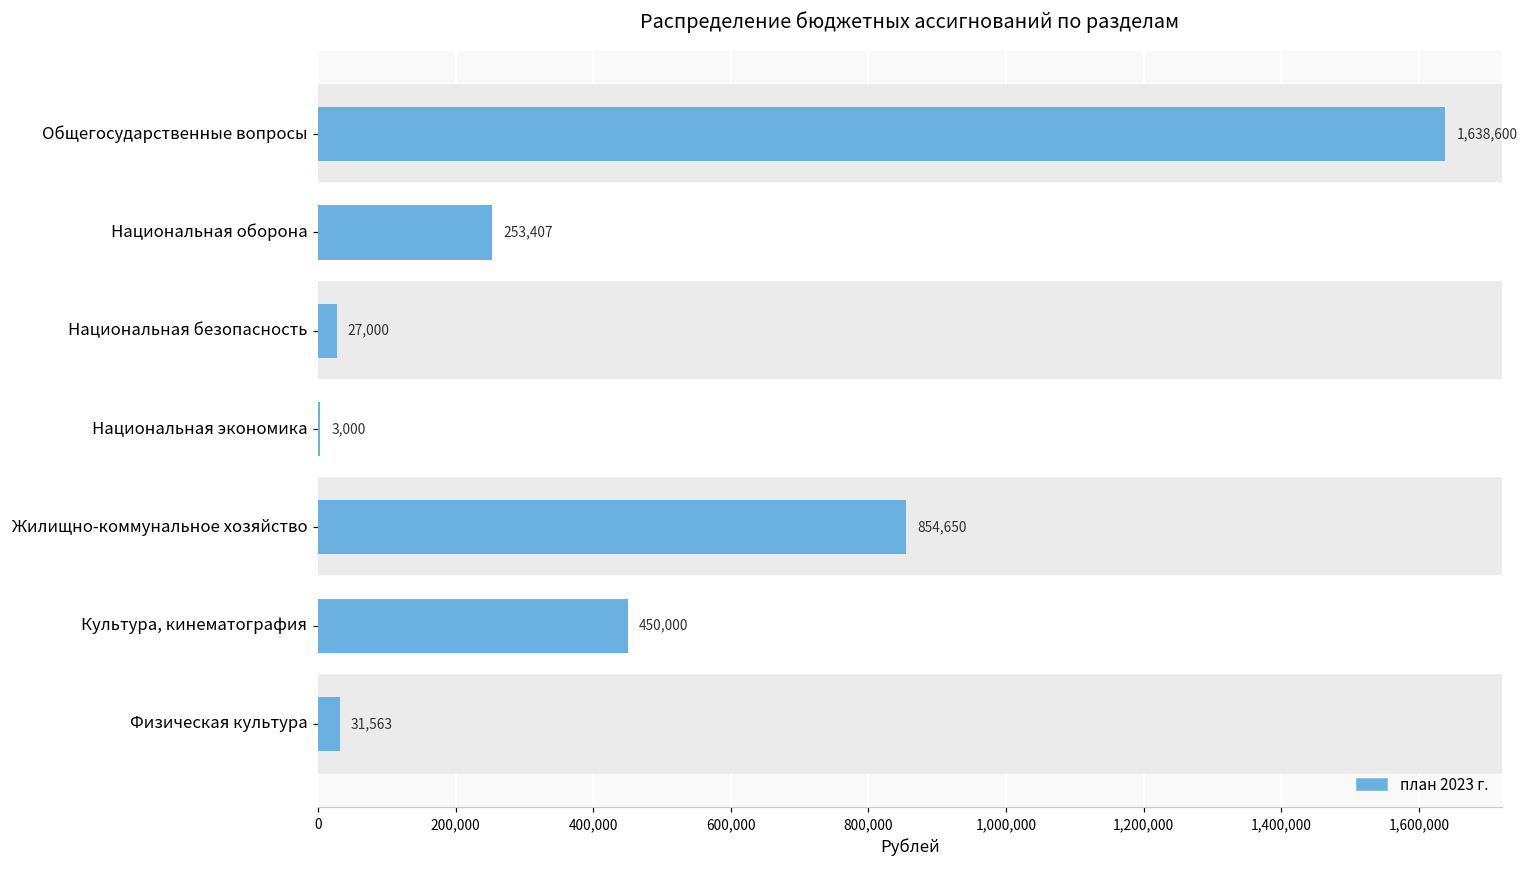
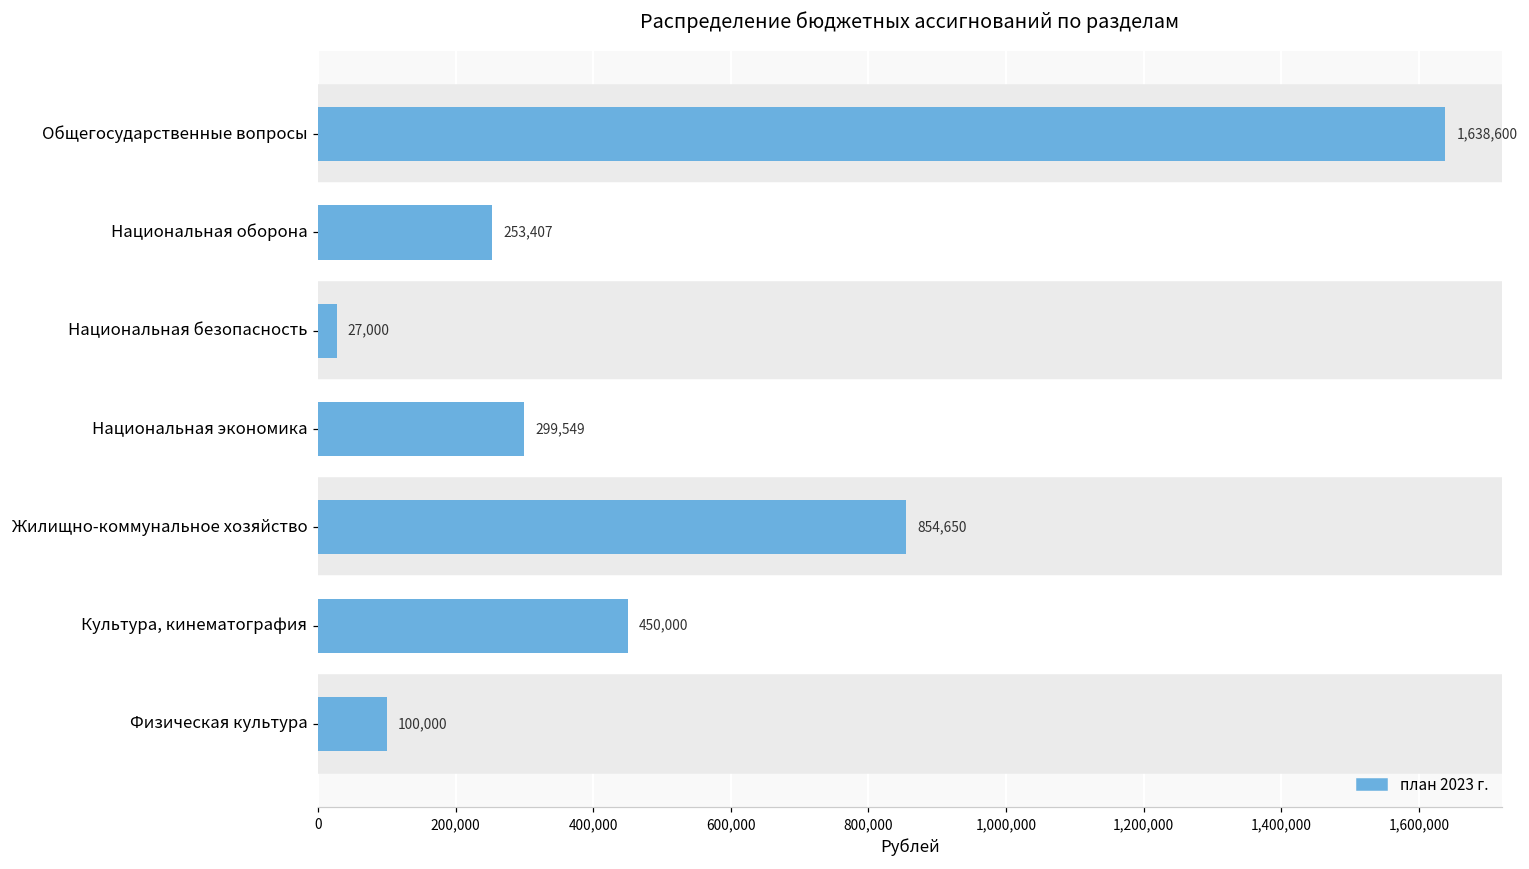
Национальная экономика: 3,000 -> 299,549
Физическая культура: 31,563 -> 100,000
